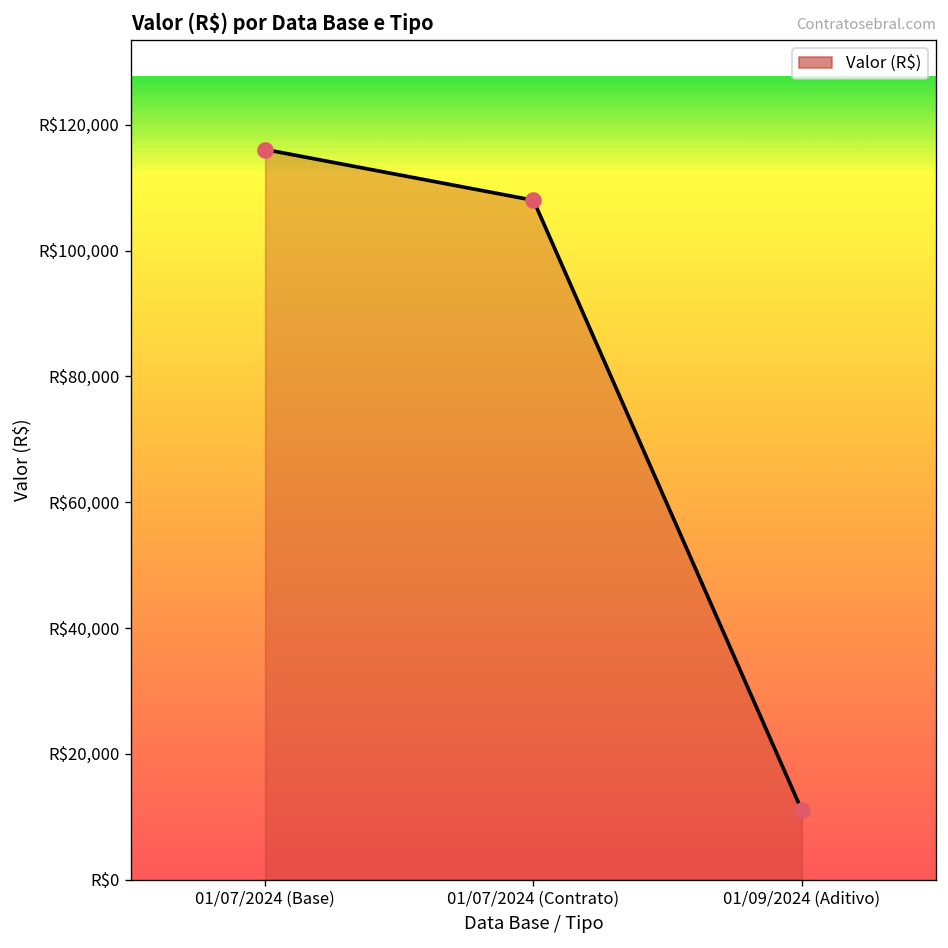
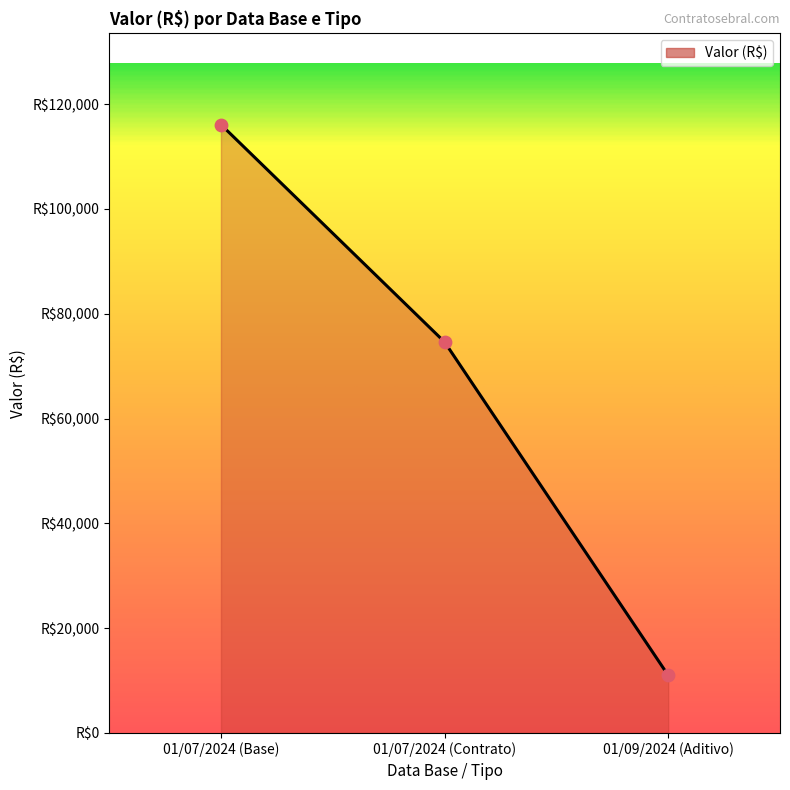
01/07/2024 (Contrato): R$108,000 -> R$75,000
